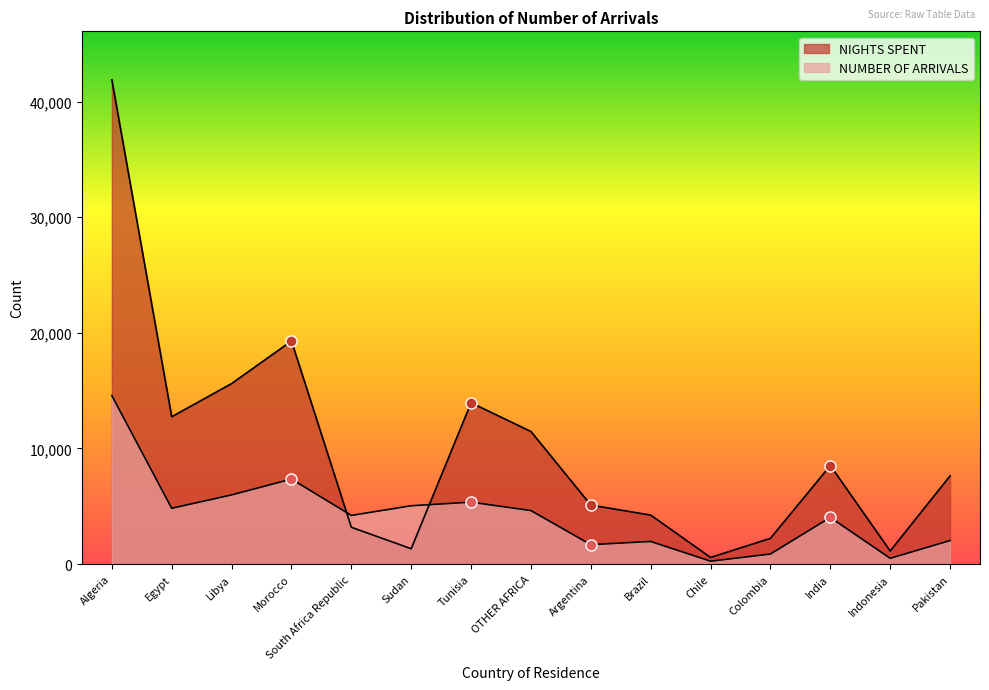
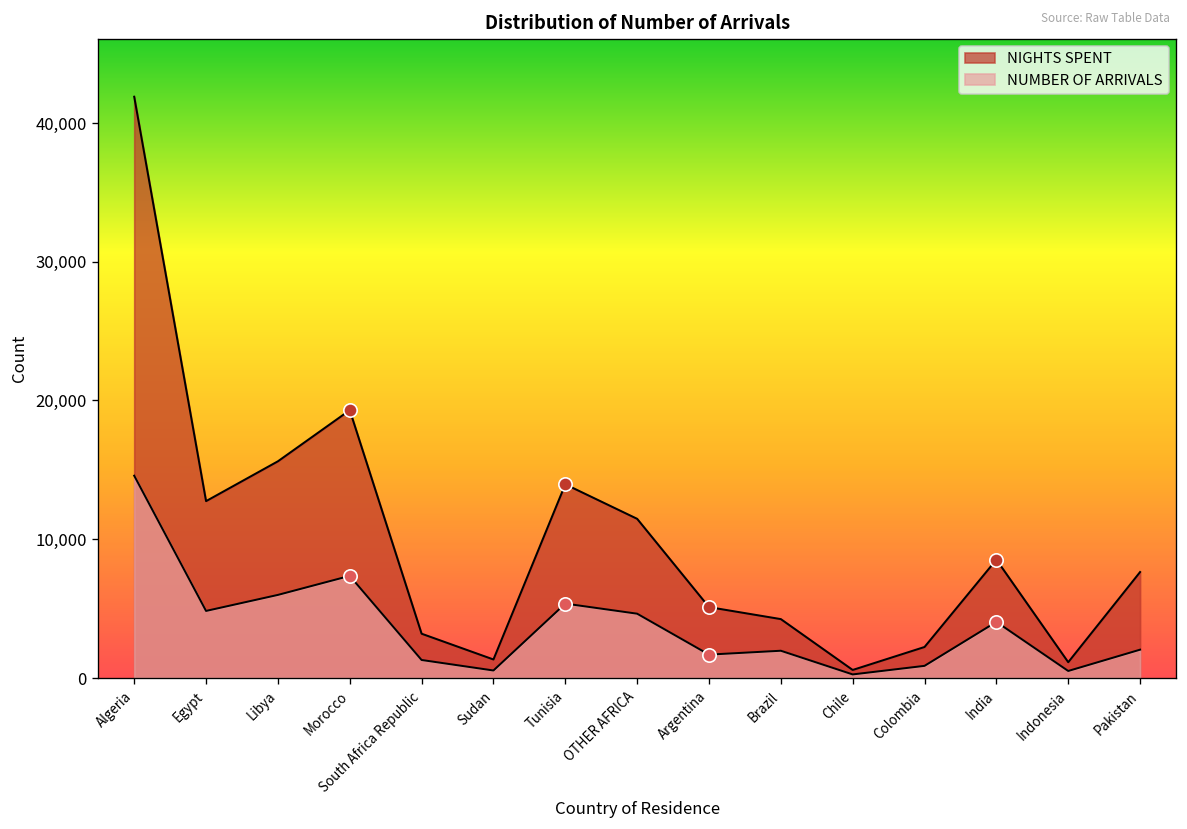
NUMBER OF ARRIVALS, South Africa Republic: 4,200 -> 1,300
NUMBER OF ARRIVALS, Sudan: 5,000 -> 500
